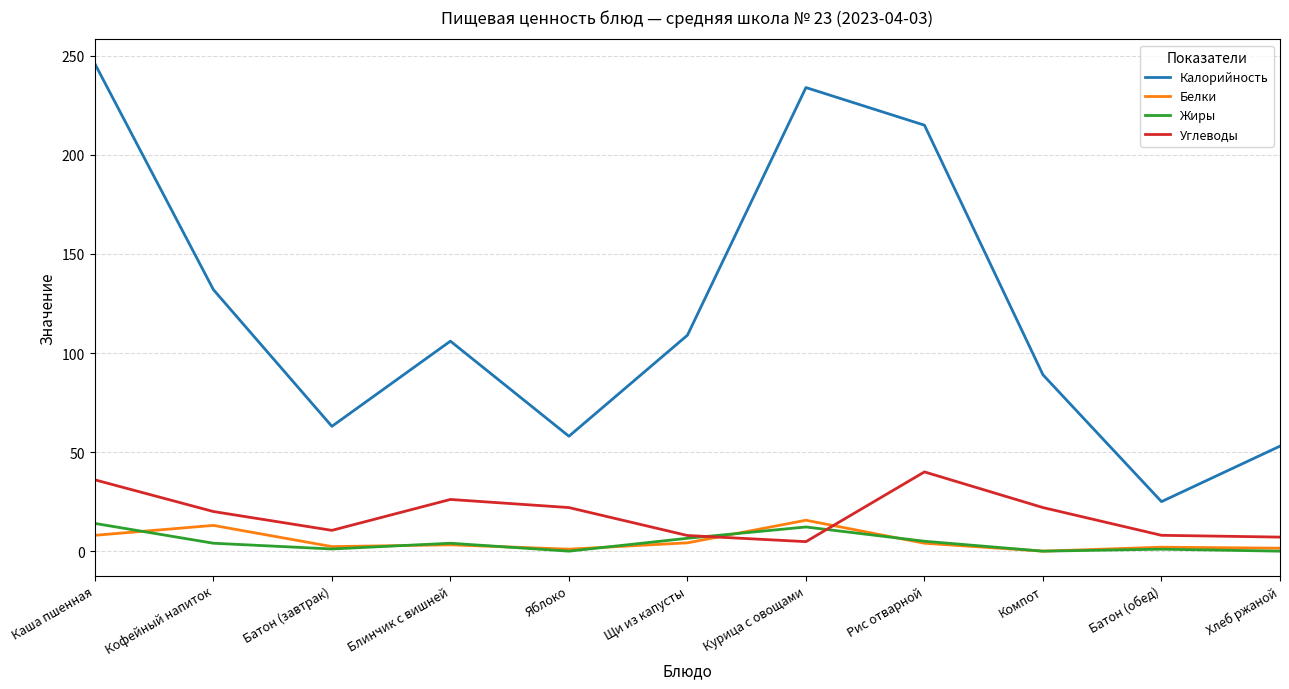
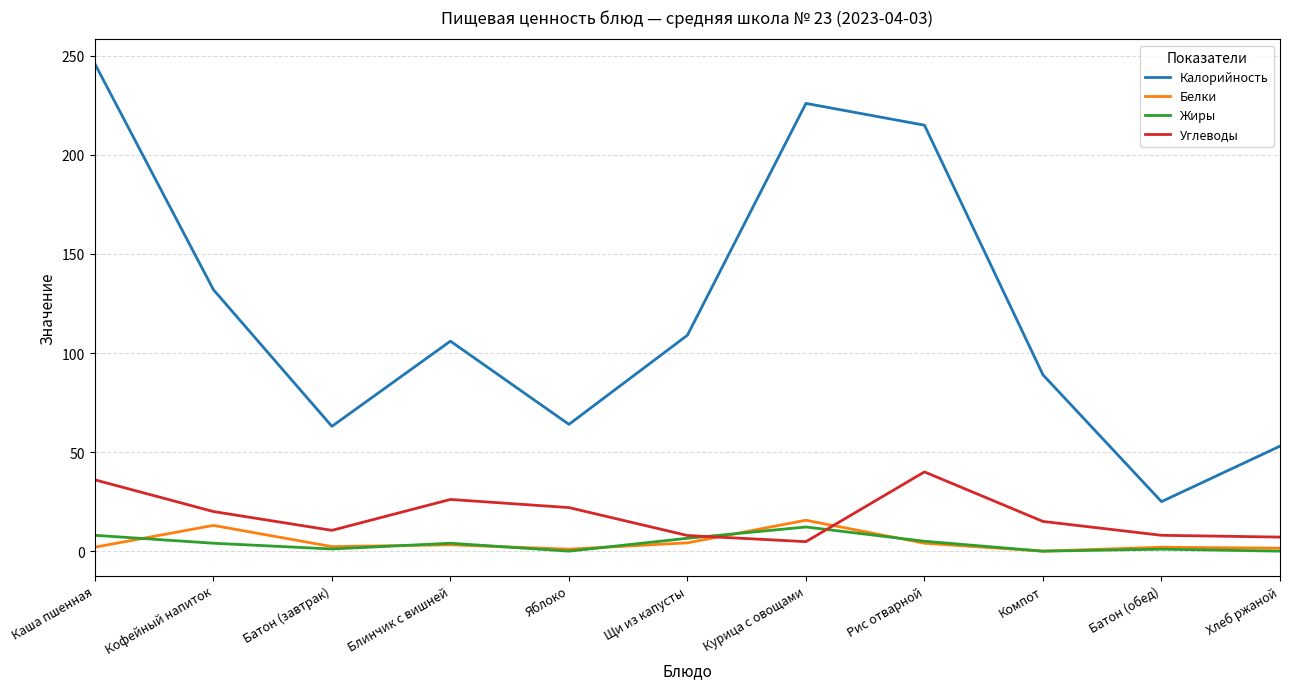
Белки, Каша пшенная: 8 -> 2
Жиры, Каша пшенная: 14 -> 8
Калорийность, Яблоко: 58 -> 64
Калорийность, Курица с овощами: 234 -> 226
Углеводы, Компот: 22 -> 15
